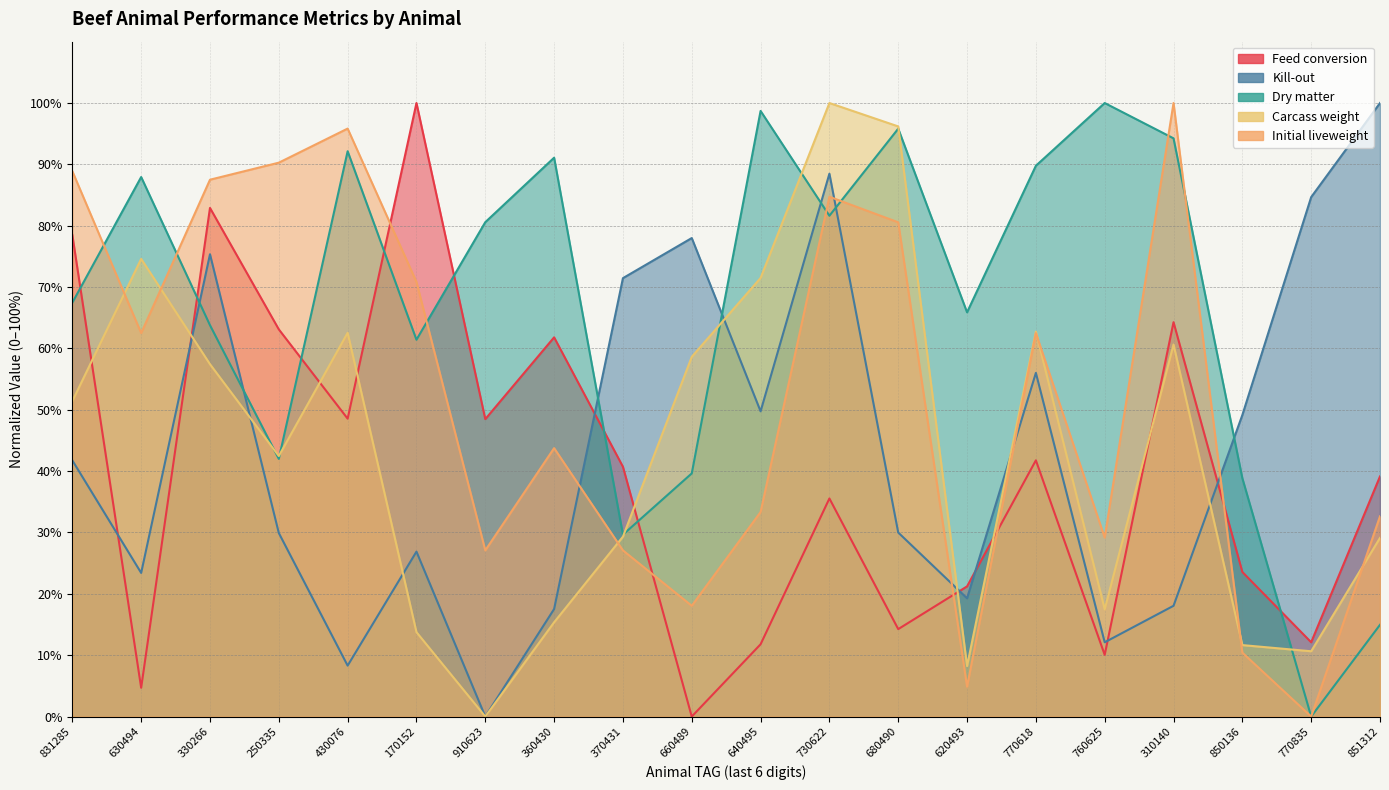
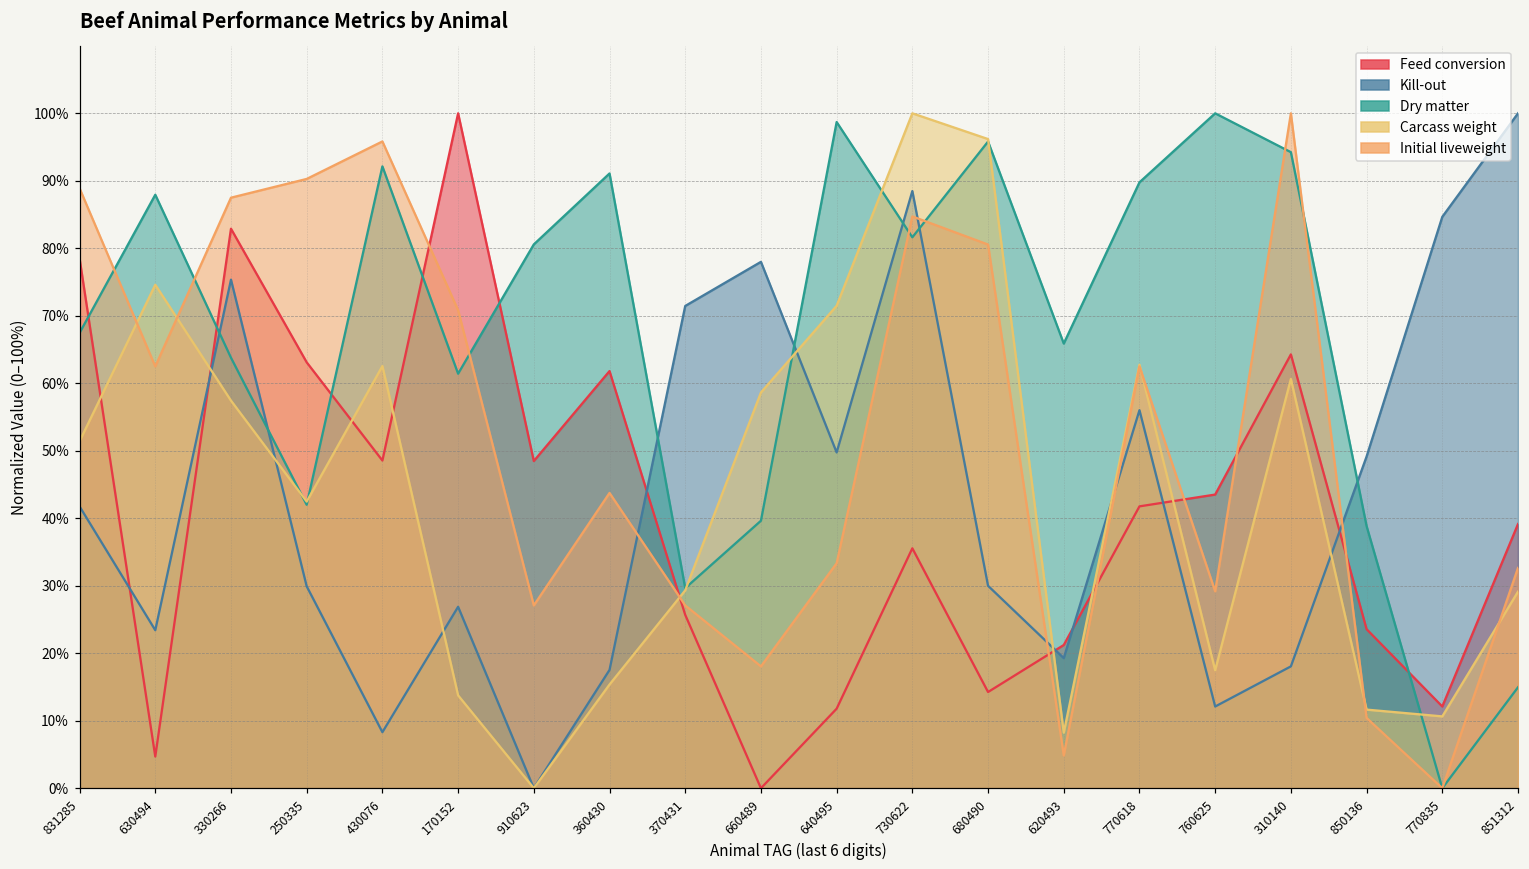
Feed conversion, 370431: 41% -> 26%
Feed conversion, 760625: 10% -> 44%
